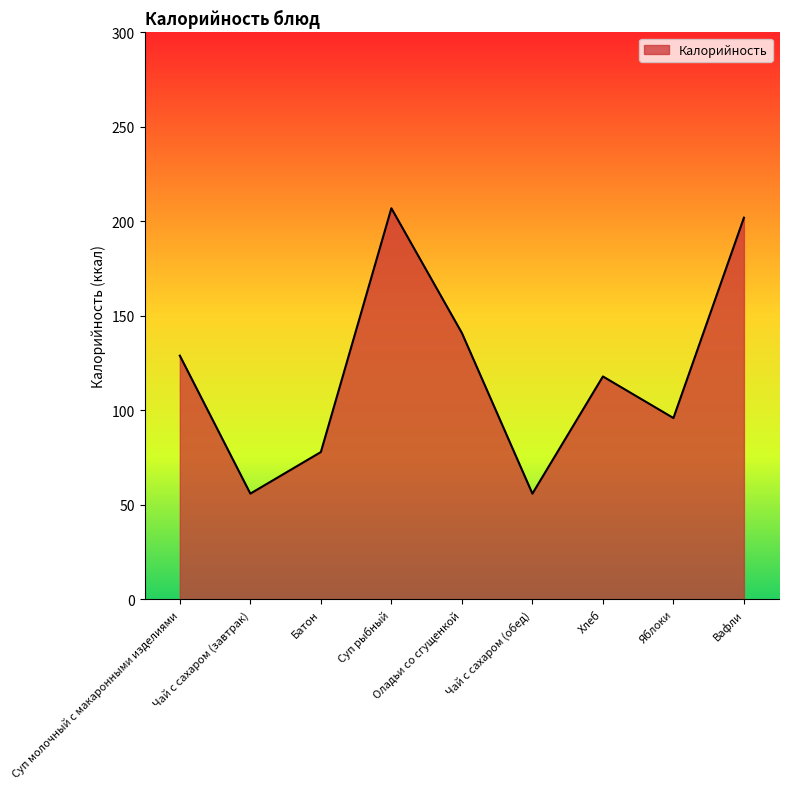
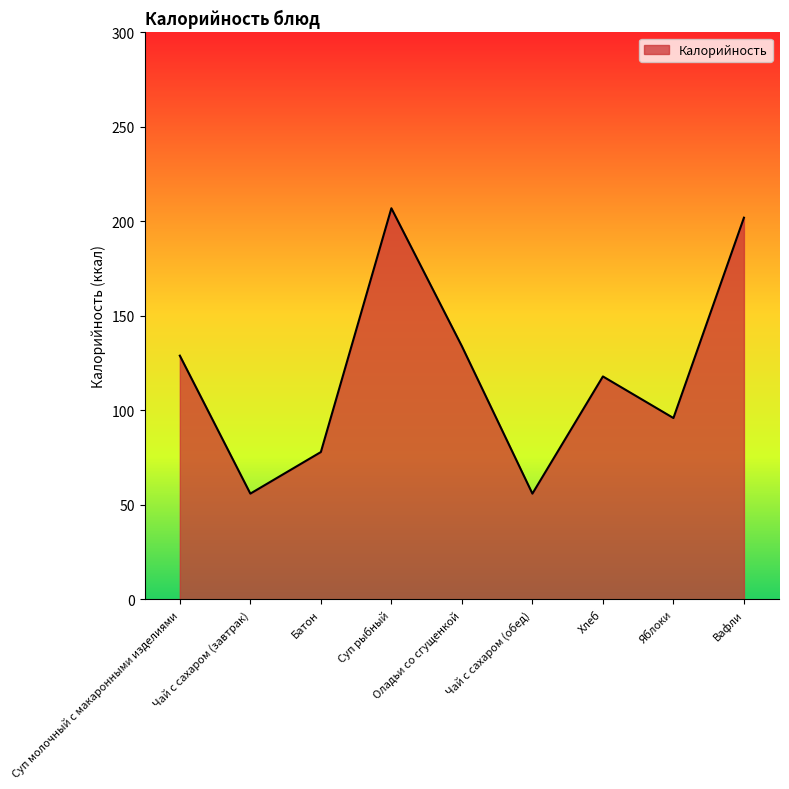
Оладьи со сгущенкой: 141 -> 134
